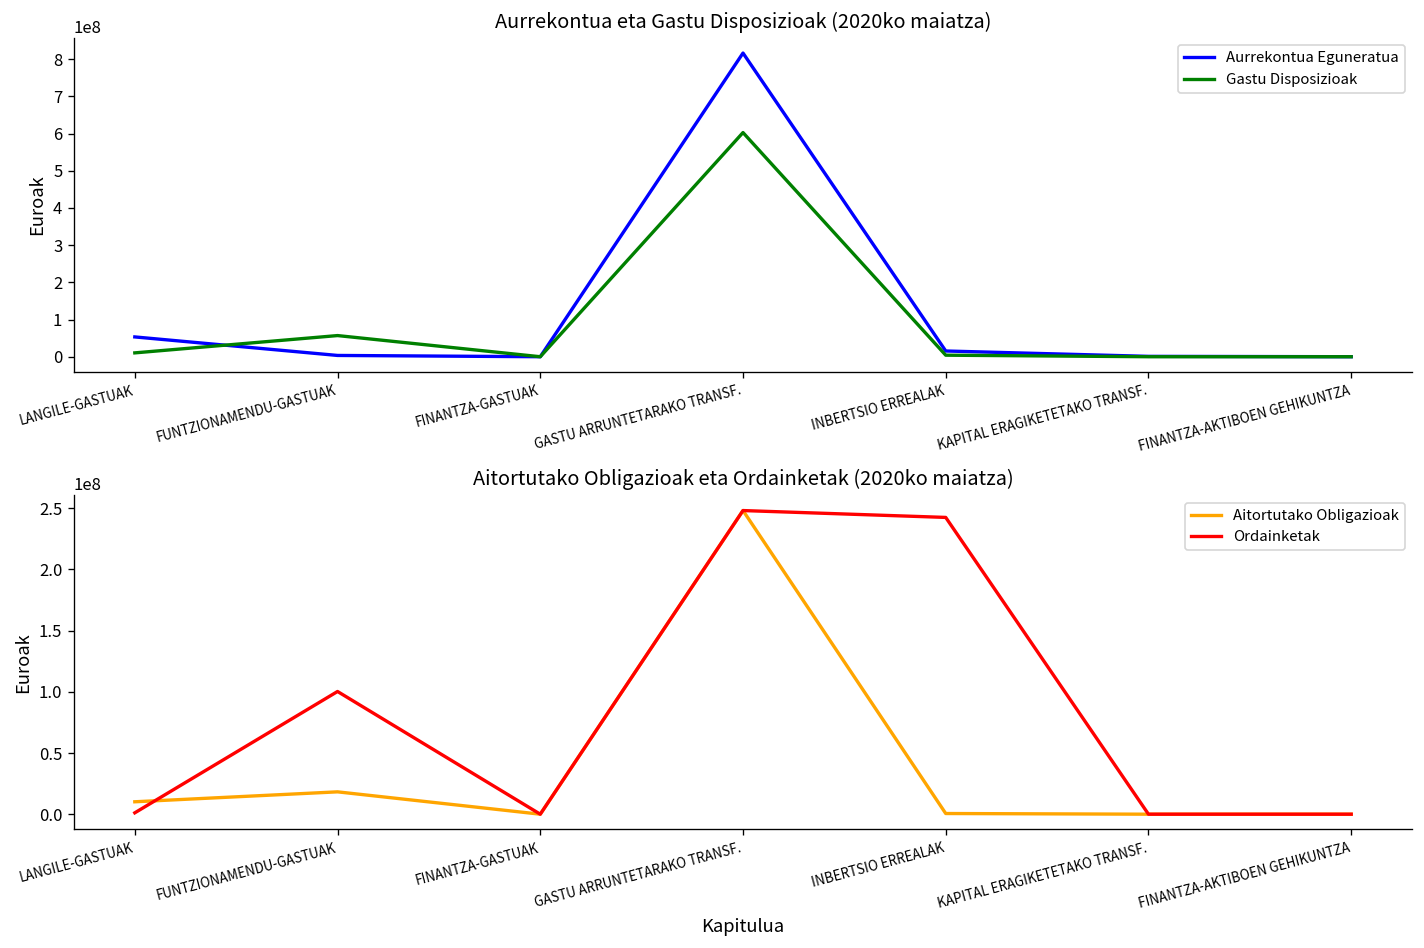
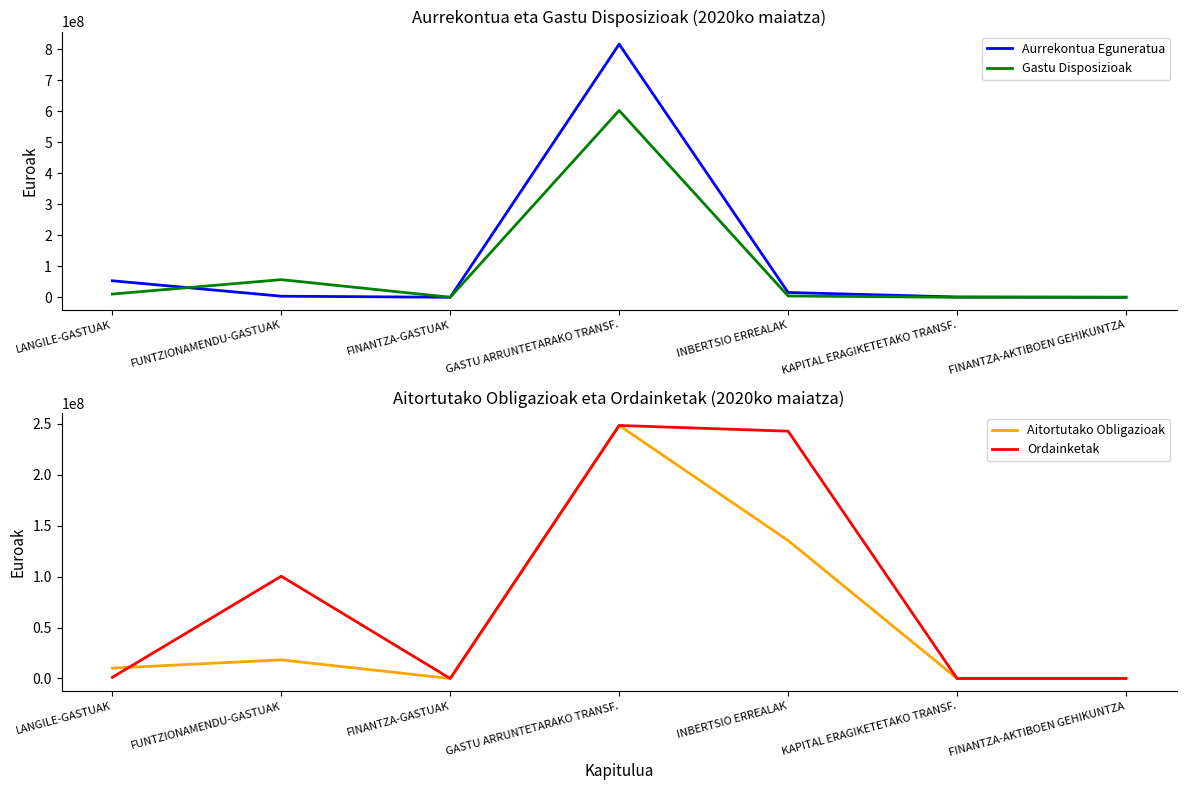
Aitortutako Obligazioak eta Ordainketak (2020ko maiatza), Aitortutako Obligazioak, INBERTSIO ERREALAK: 1000000 -> 135000000
